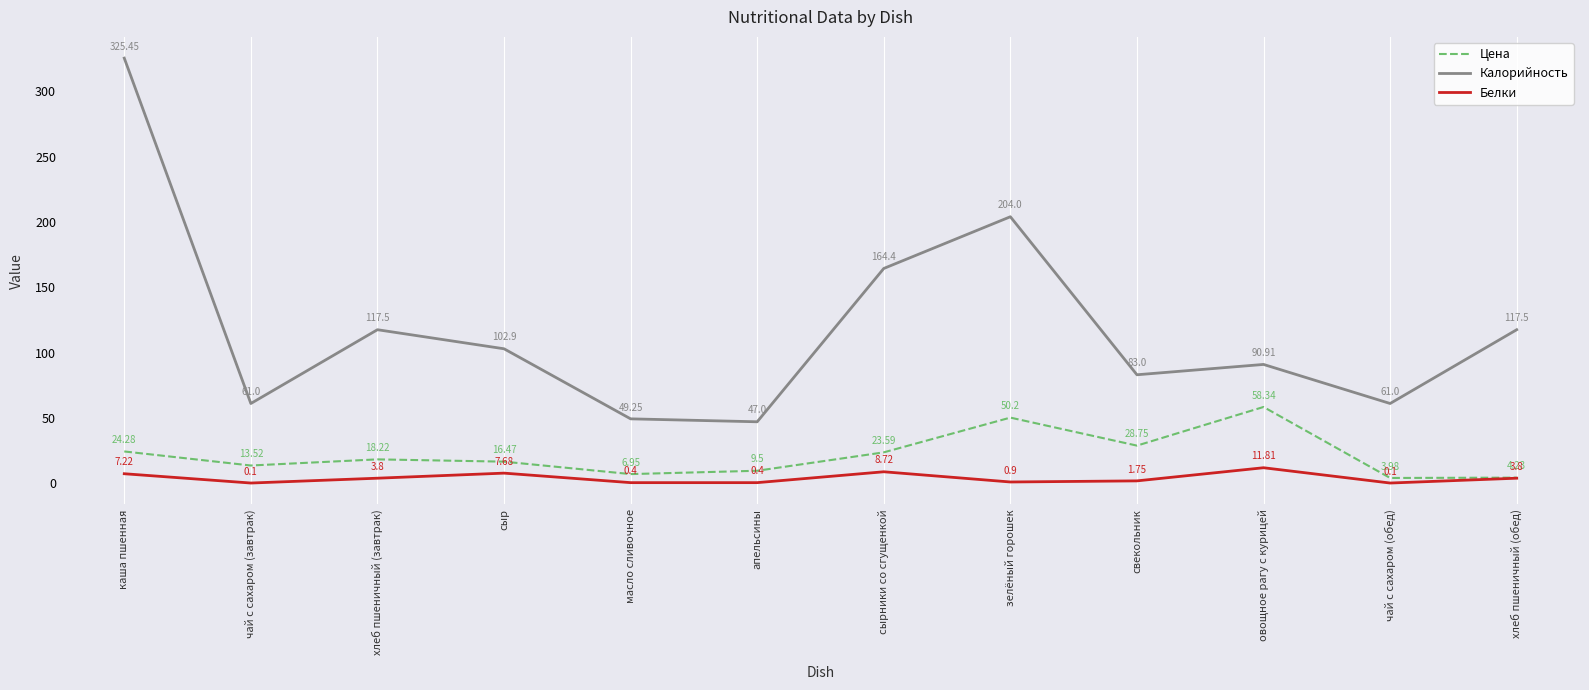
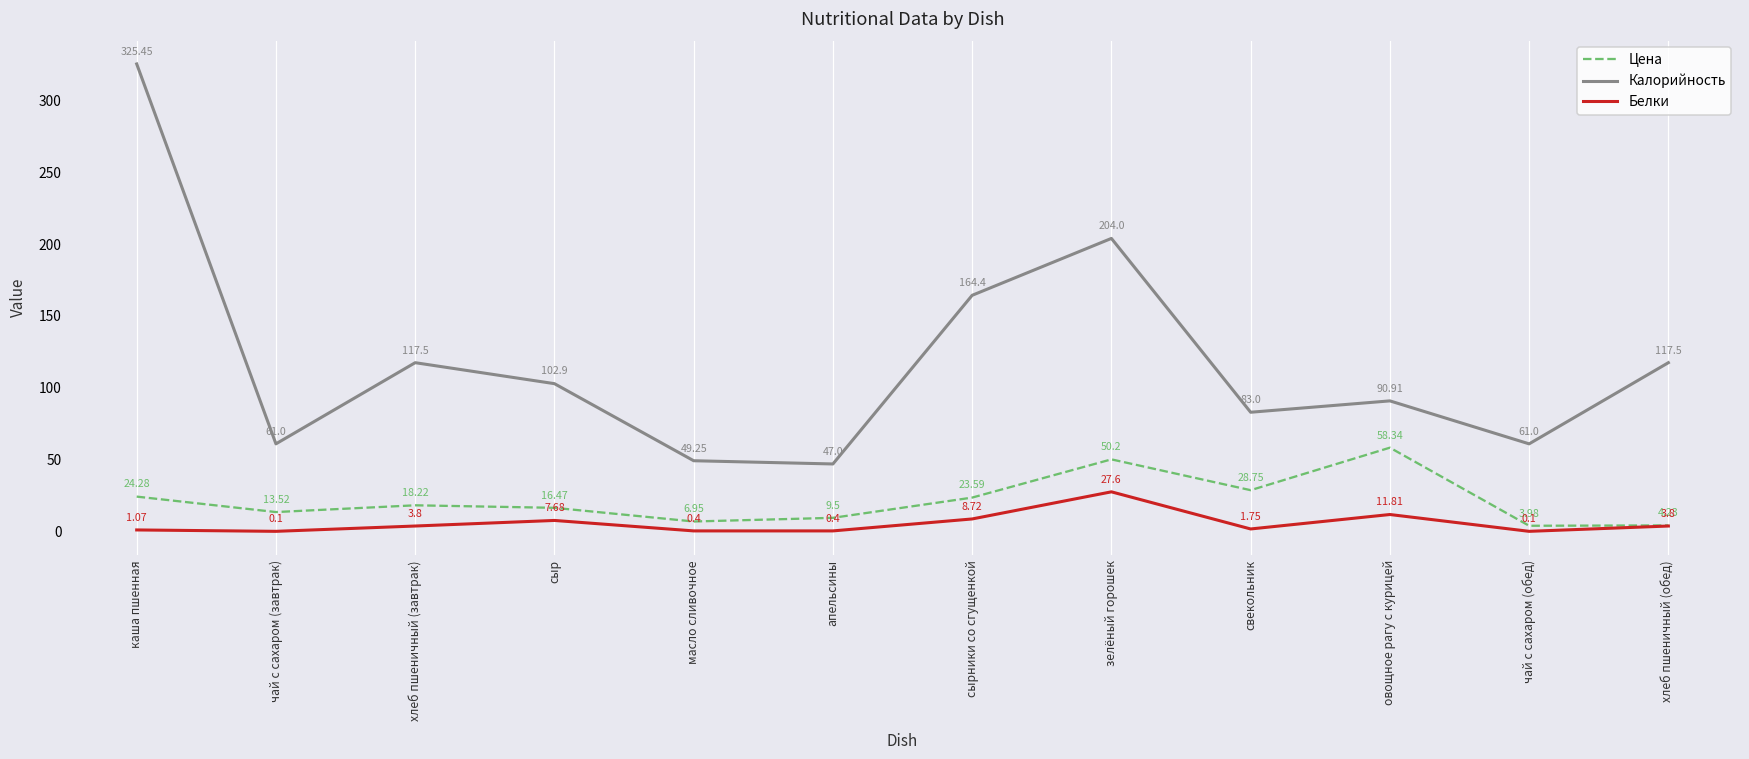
Белки, каша пшенная: 7.22 -> 1.07
Белки, зелёный горошек: 0.9 -> 27.6
